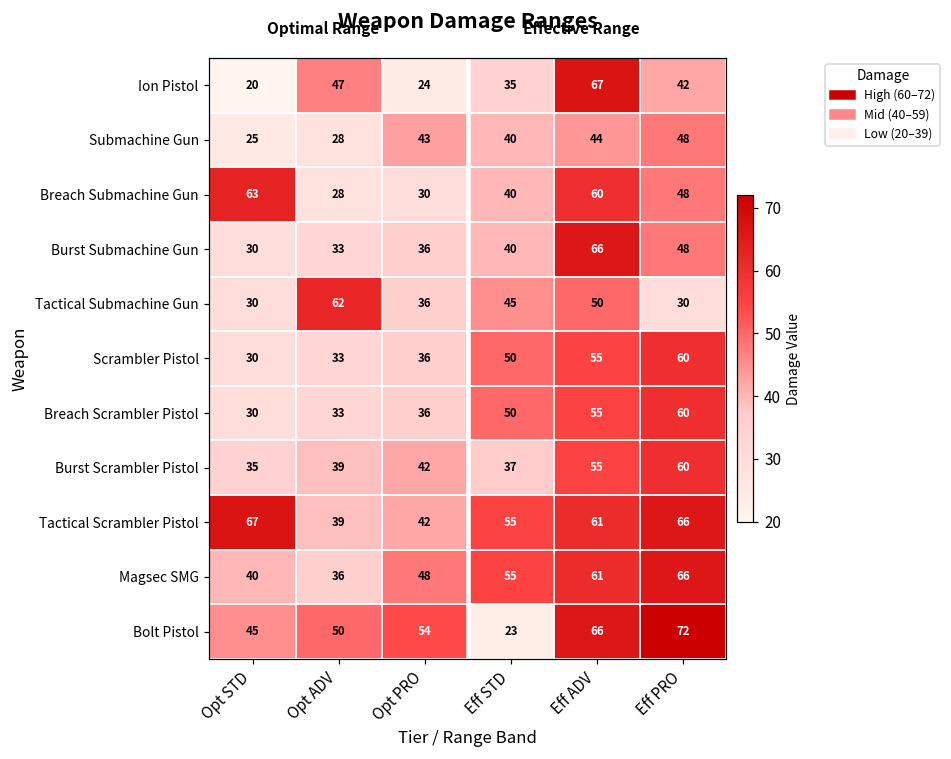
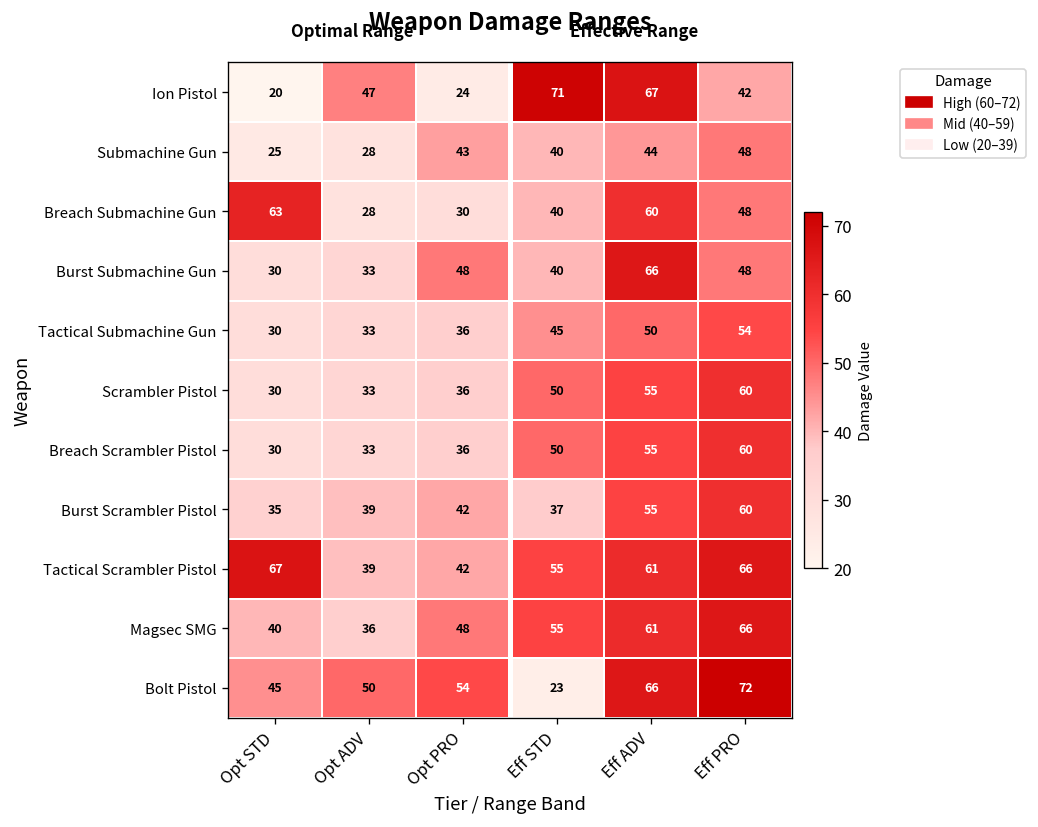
Ion Pistol, Eff STD: 35 -> 71
Burst Submachine Gun, Opt PRO: 36 -> 48
Tactical Submachine Gun, Opt ADV: 62 -> 33
Tactical Submachine Gun, Eff PRO: 30 -> 54
